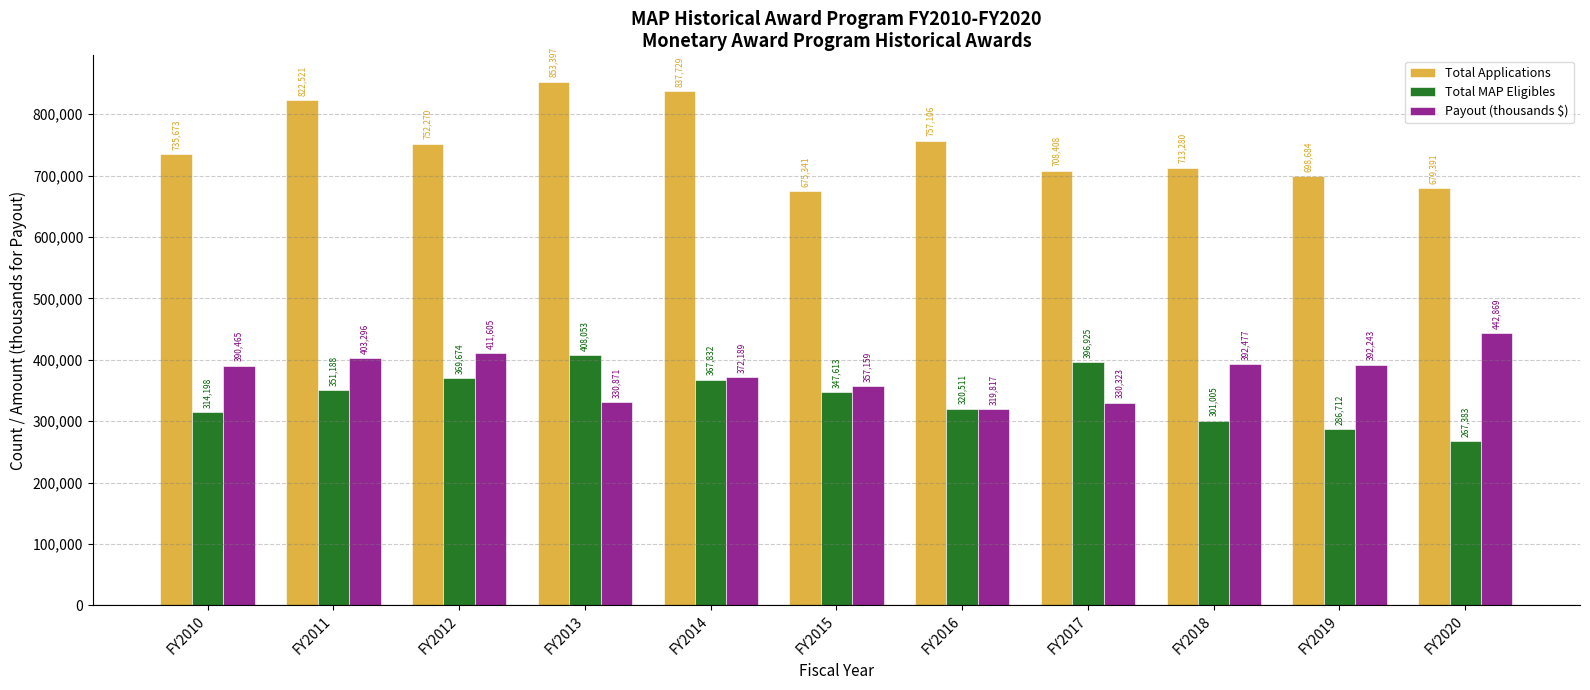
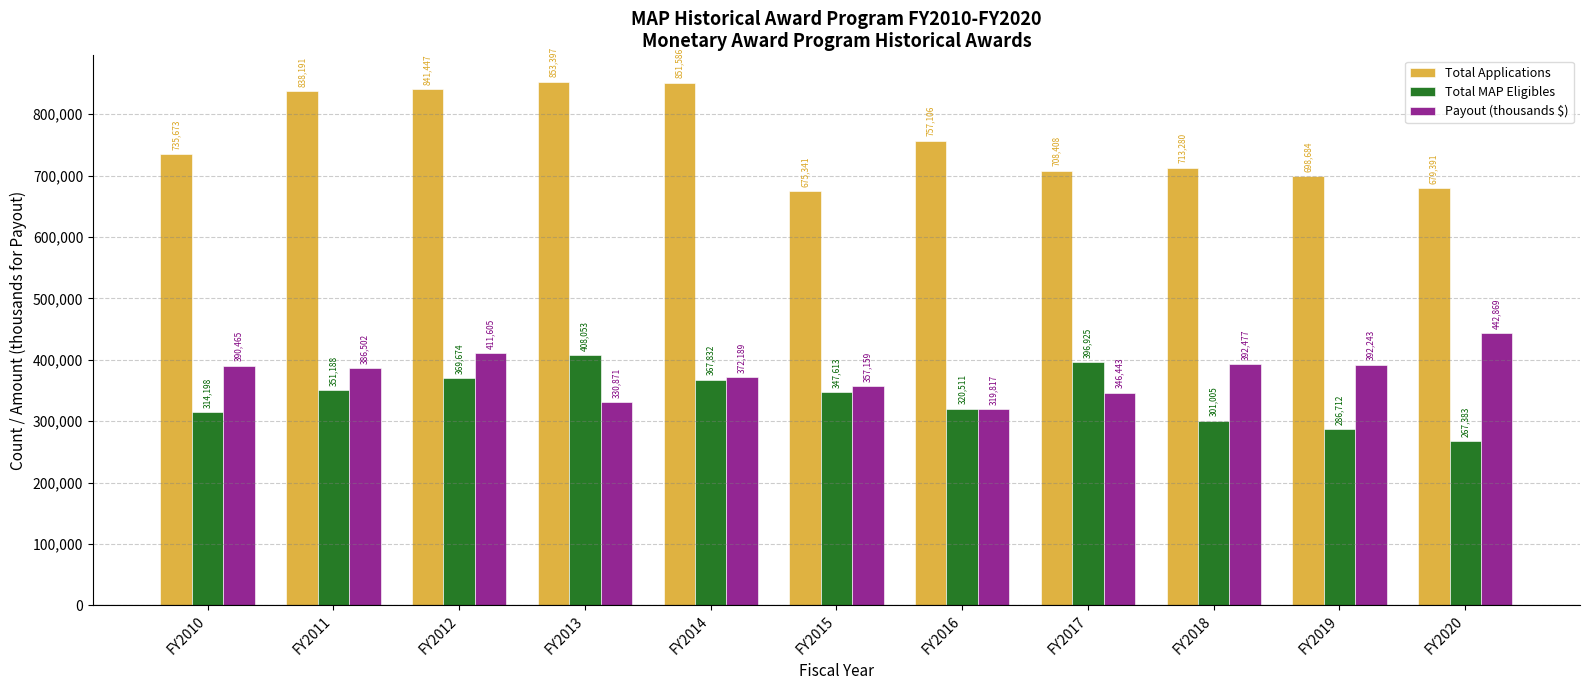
Total Applications, FY2011: 822,521 -> 838,191
Payout (thousands $), FY2011: 403,296 -> 386,502
Total Applications, FY2012: 752,270 -> 841,447
Total Applications, FY2014: 837,729 -> 851,586
Payout (thousands $), FY2017: 330,323 -> 346,443
